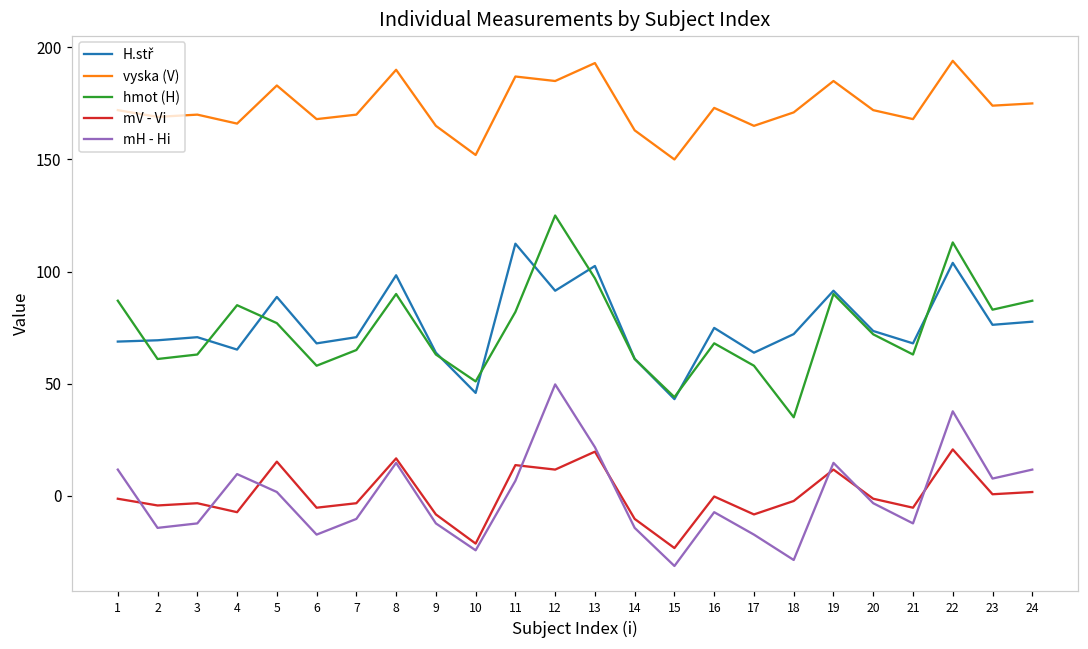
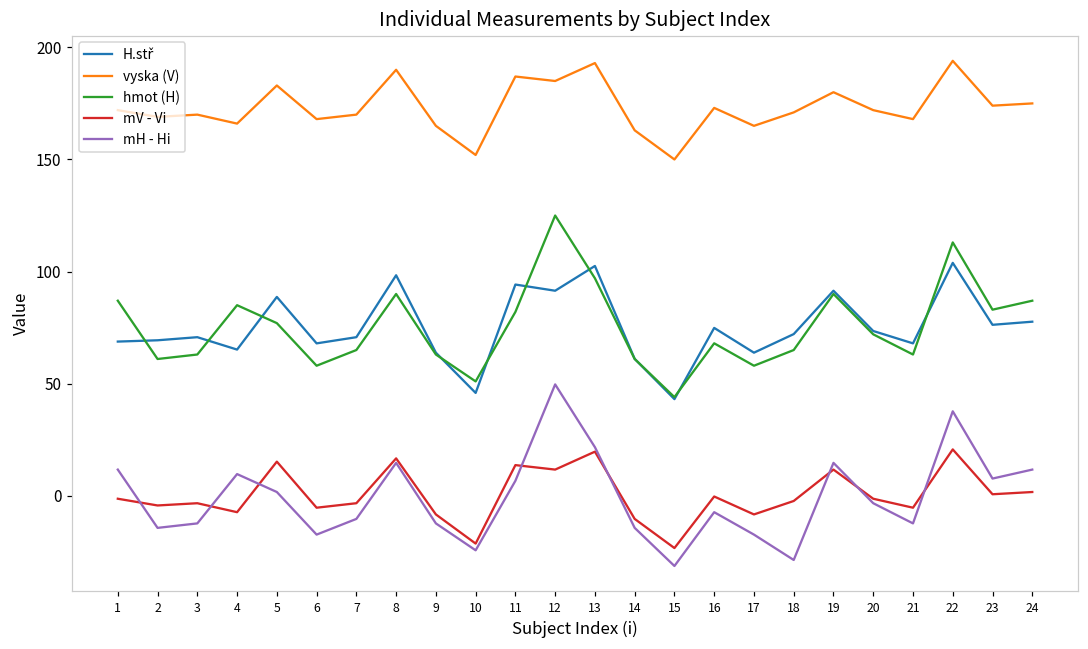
H.stř, 11: 112 -> 94
hmot (H), 18: 35 -> 65
vyska (V), 19: 185 -> 180
